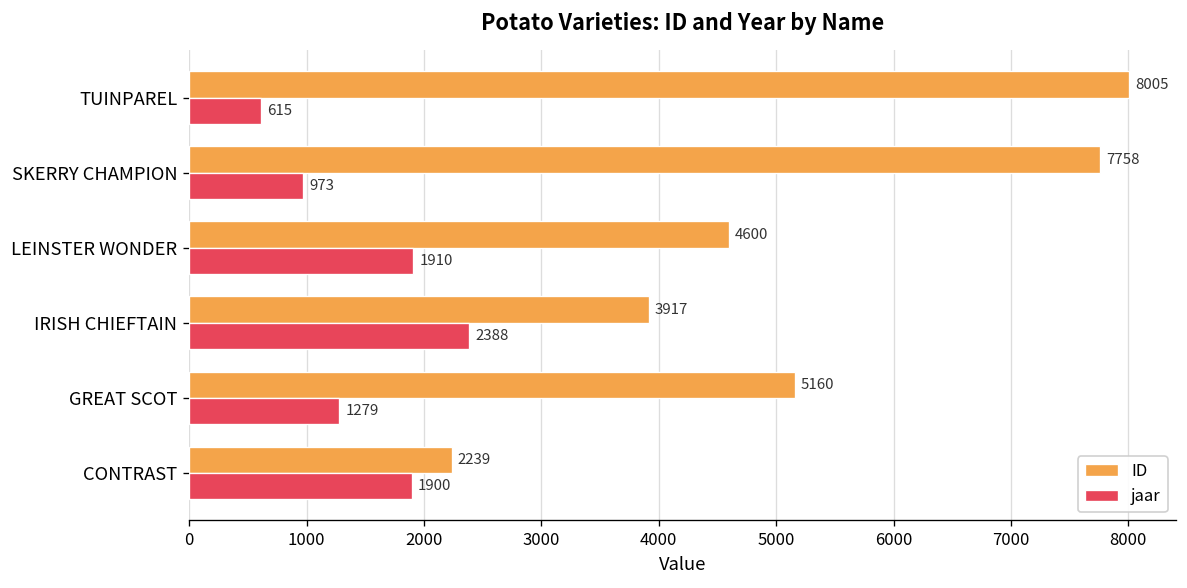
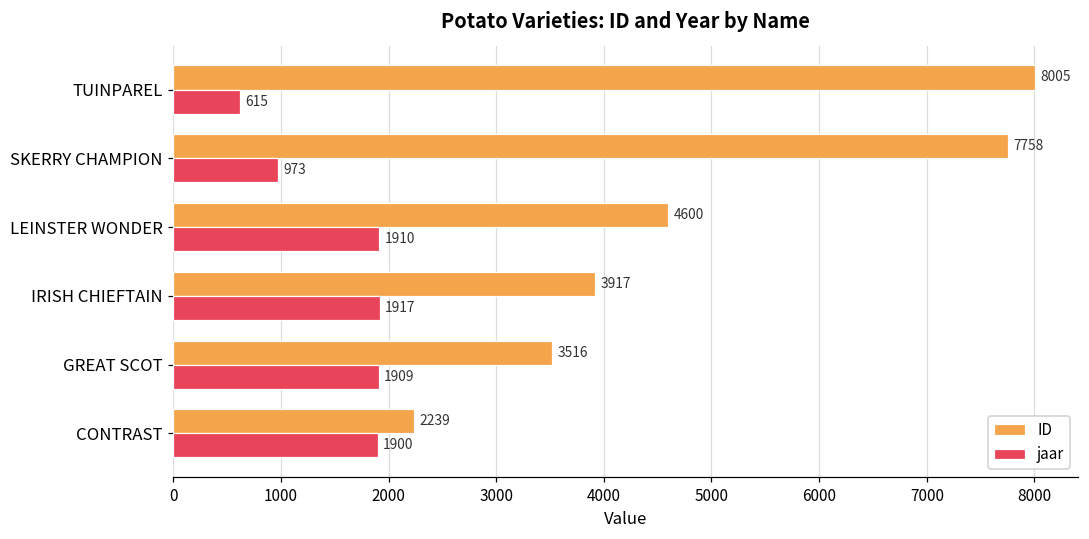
jaar, IRISH CHIEFTAIN: 2388 -> 1917
ID, GREAT SCOT: 5160 -> 3516
jaar, GREAT SCOT: 1279 -> 1909
